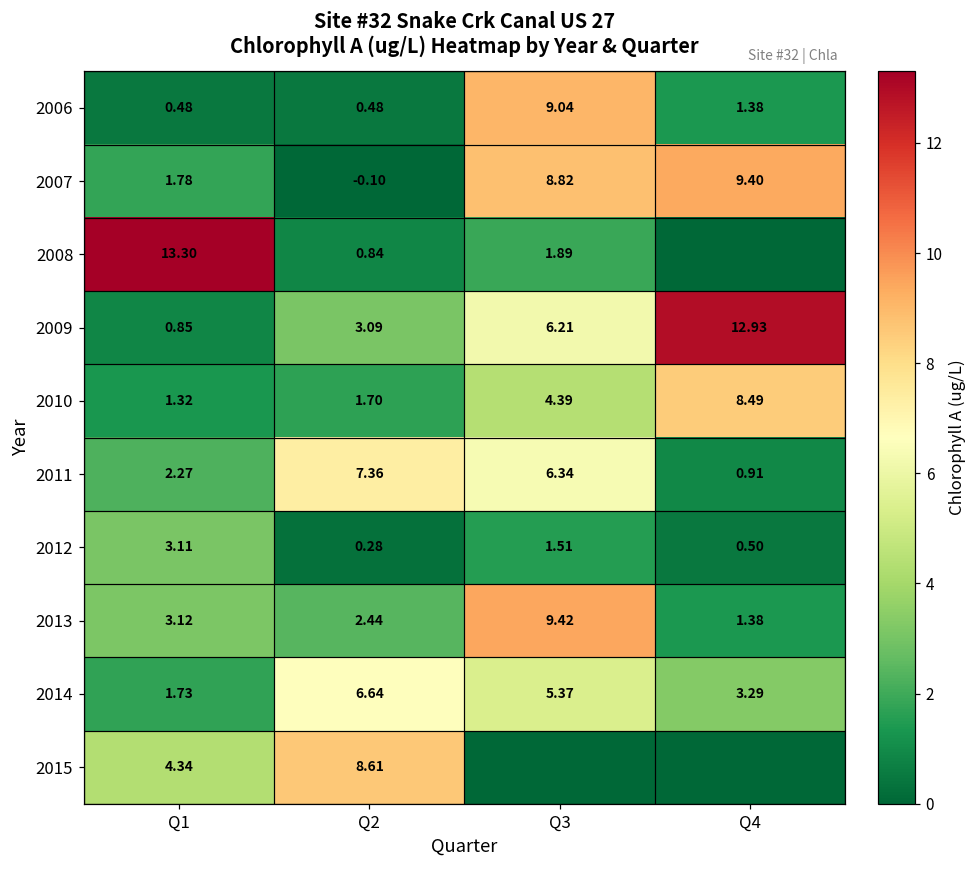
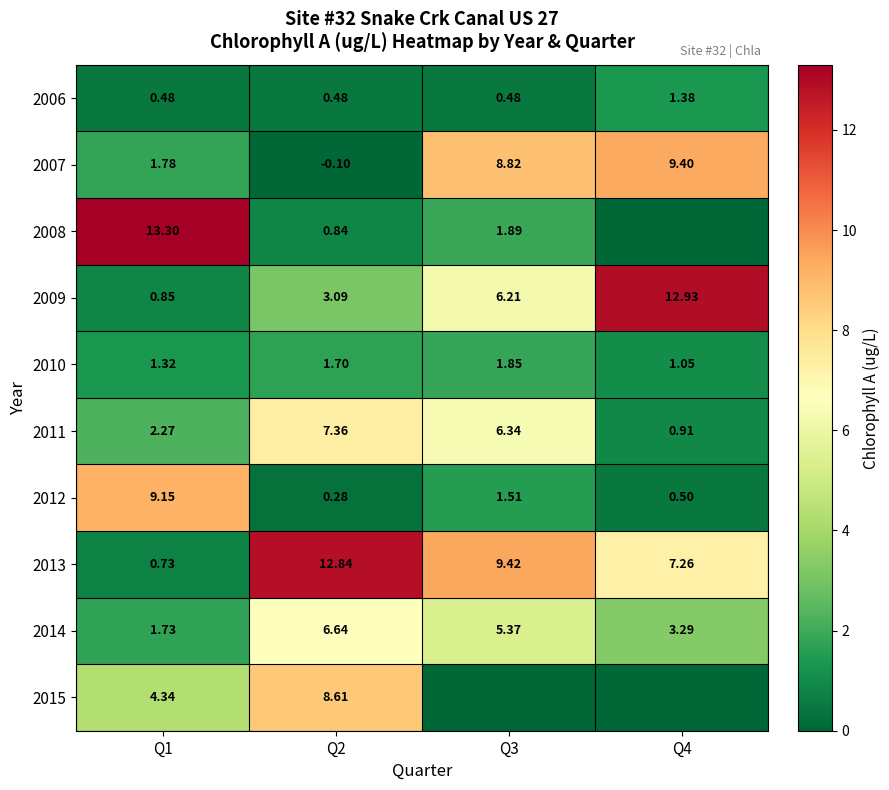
2006, Q3: 9.04 -> 0.48
2010, Q3: 4.39 -> 1.85
2010, Q4: 8.49 -> 1.05
2012, Q1: 3.11 -> 9.15
2013, Q1: 3.12 -> 0.73
2013, Q2: 2.44 -> 12.84
2013, Q4: 1.38 -> 7.26
